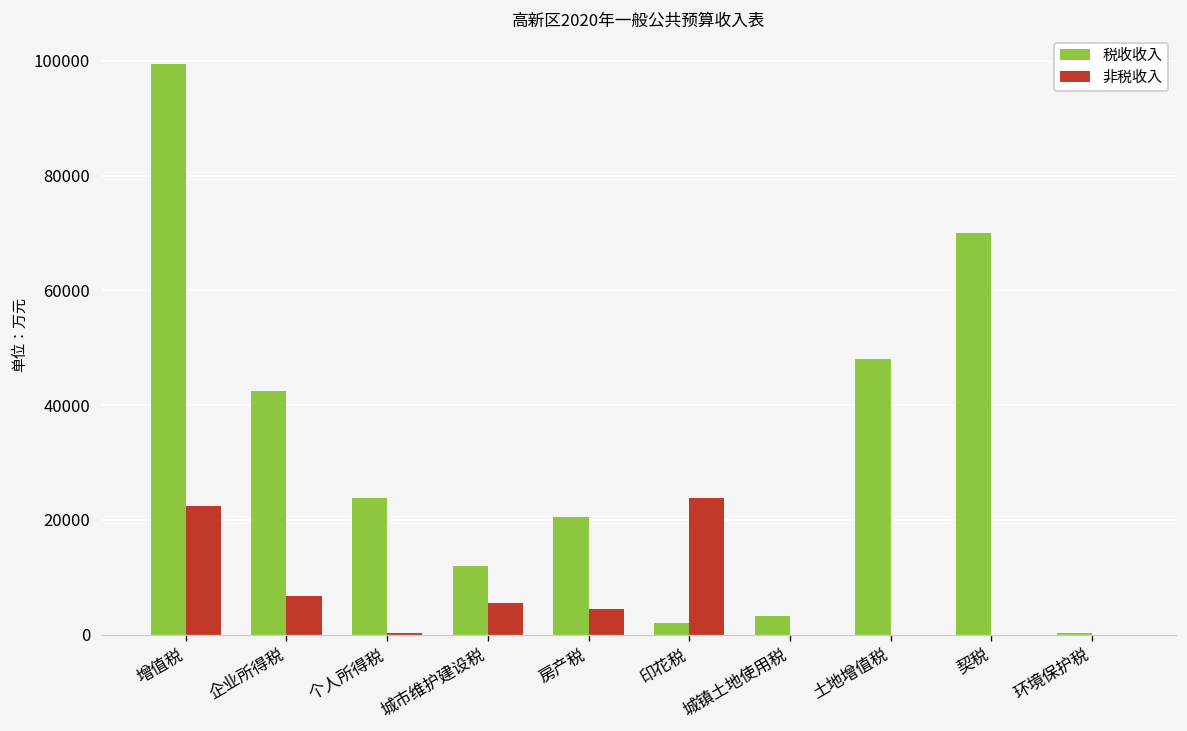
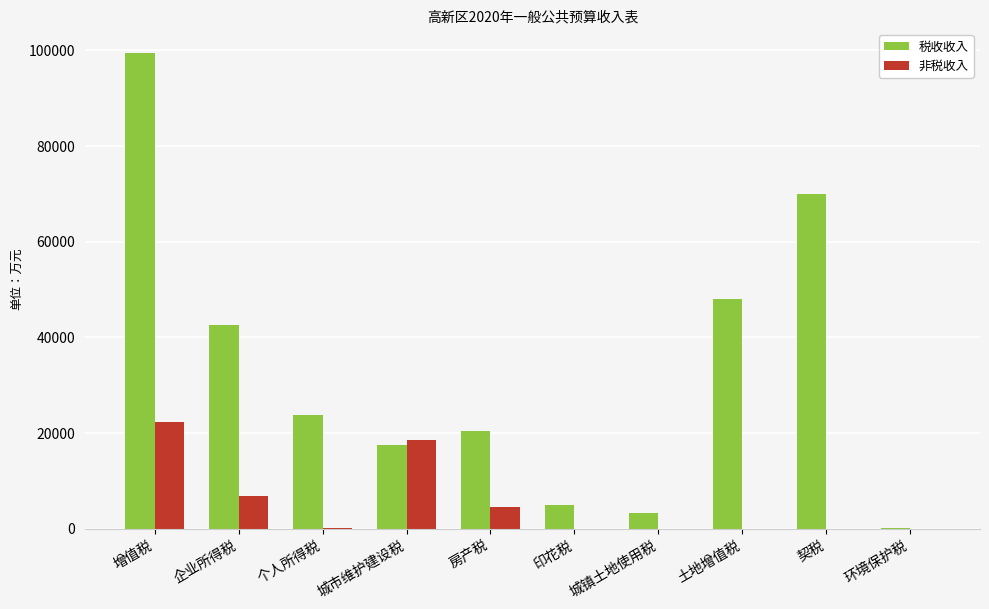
税收收入, 城市维护建设税: 12000 -> 18000
非税收入, 城市维护建设税: 5000 -> 19000
税收收入, 印花税: 2000 -> 5000
非税收入, 印花税: 24000 -> 0
